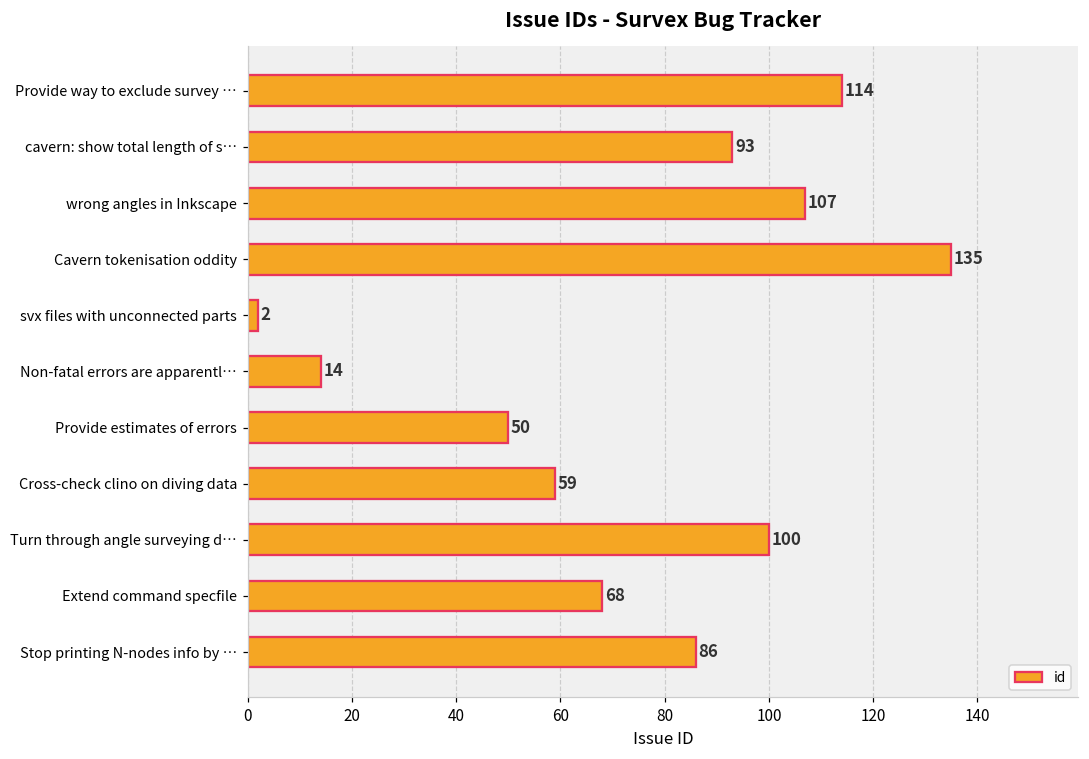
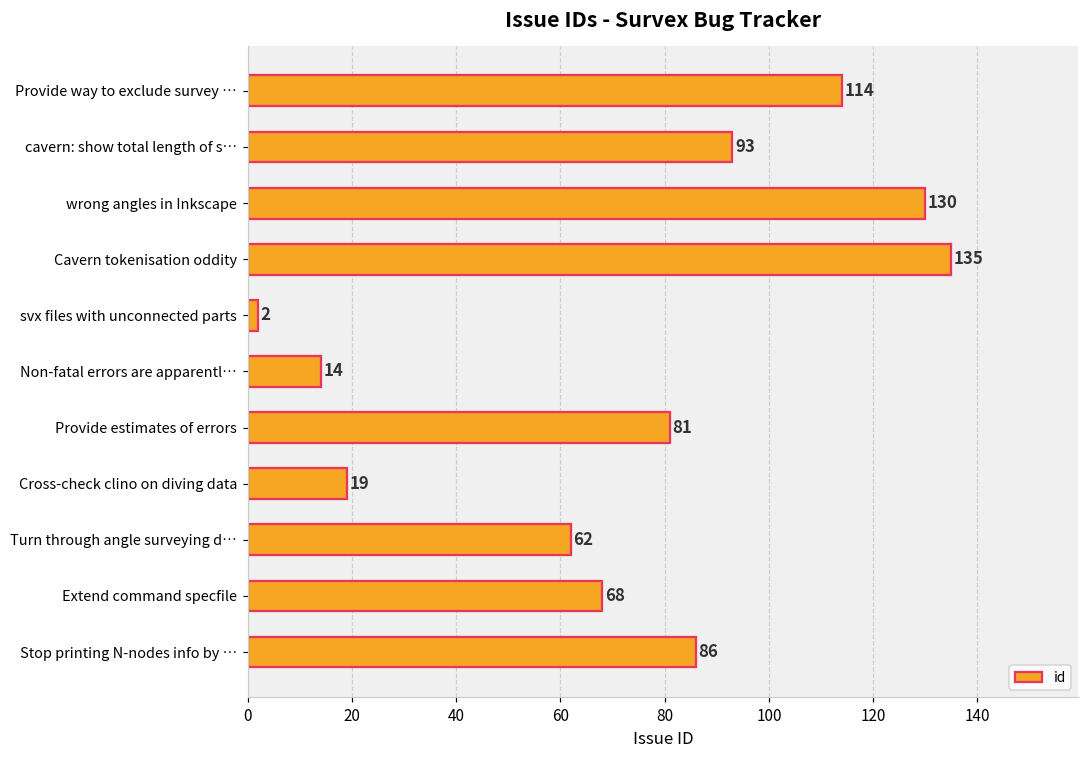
wrong angles in Inkscape: 107 -> 130
Provide estimates of errors: 50 -> 81
Cross-check clino on diving data: 59 -> 19
Turn through angle surveying d…: 100 -> 62
